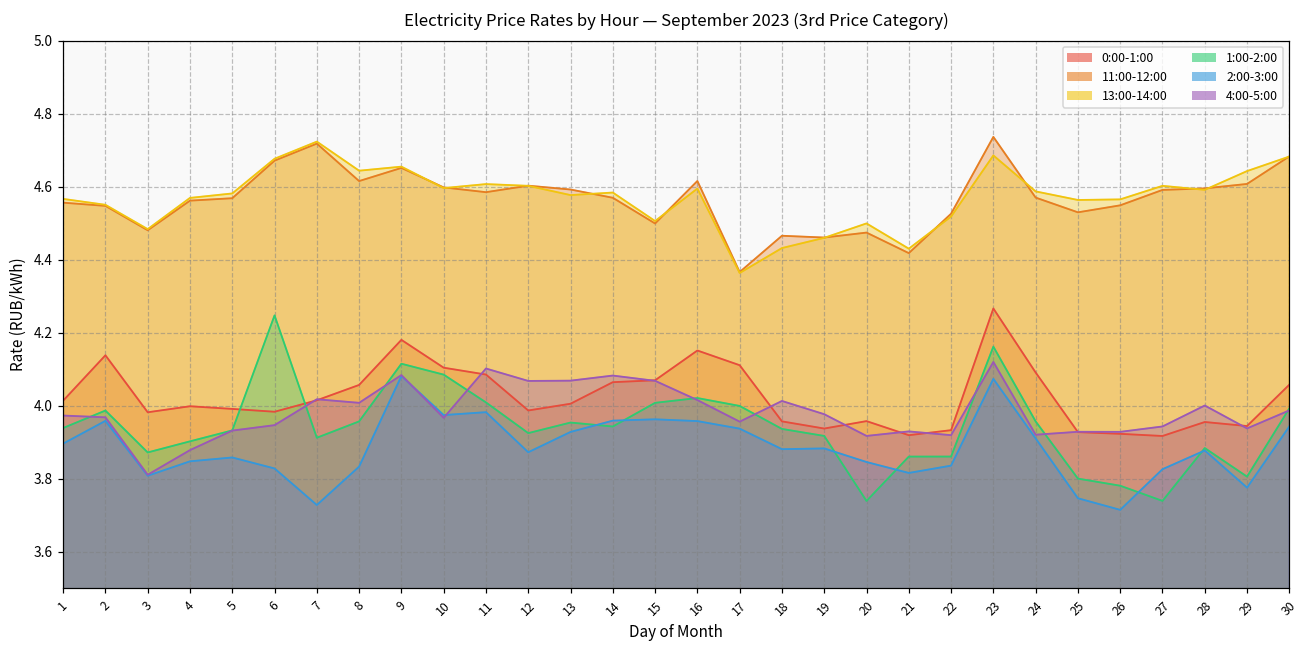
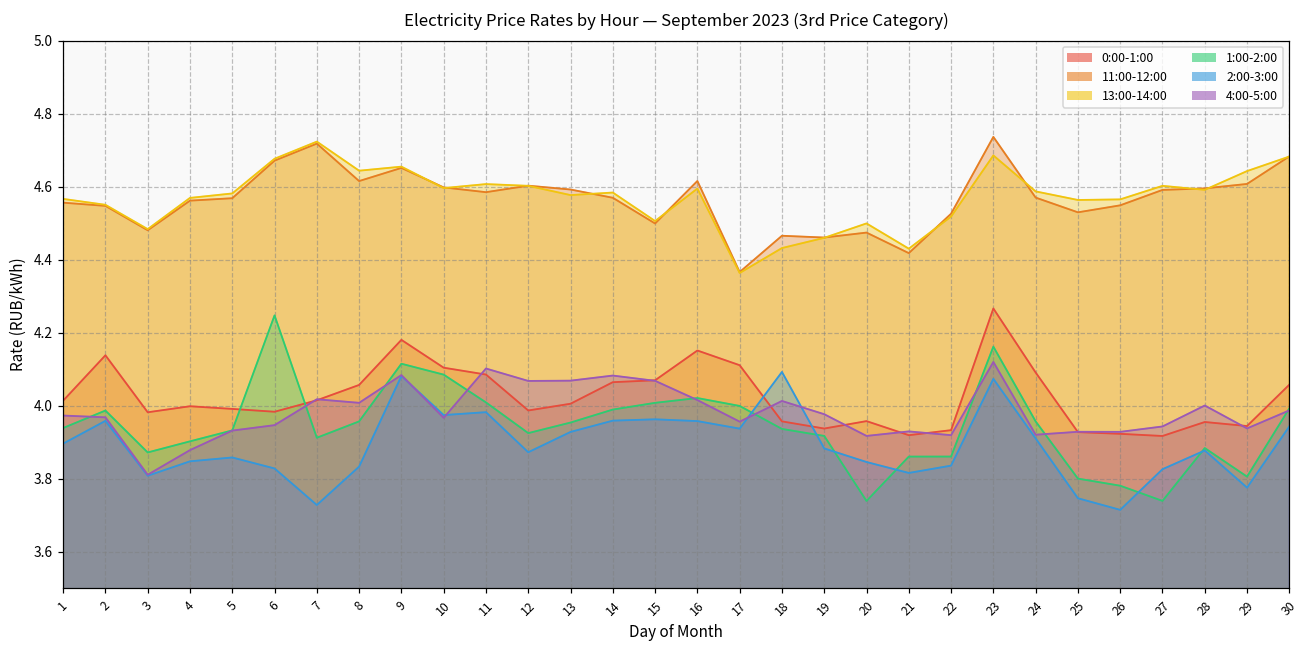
1:00-2:00, 14: 3.94 -> 3.99
2:00-3:00, 18: 3.88 -> 4.09
